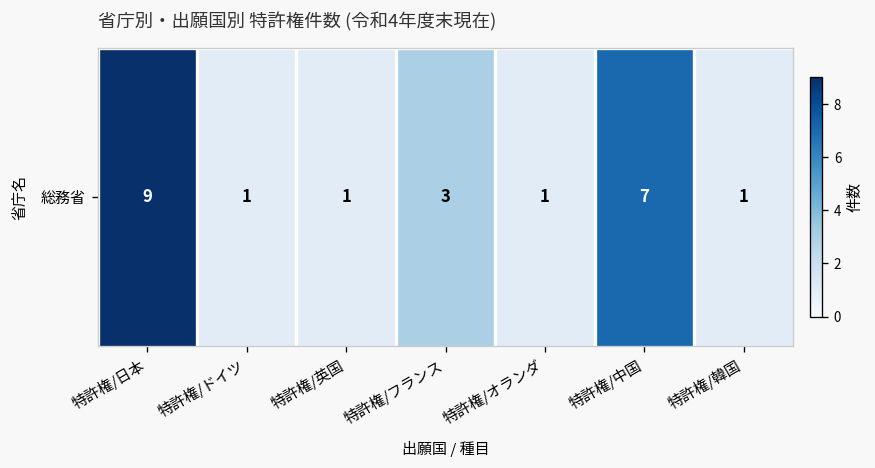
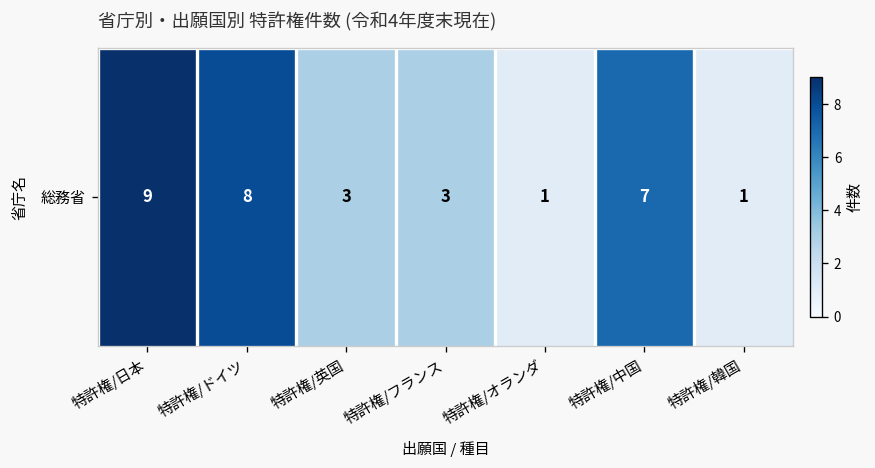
総務省, 特許権/ドイツ: 1 -> 8
総務省, 特許権/英国: 1 -> 3
